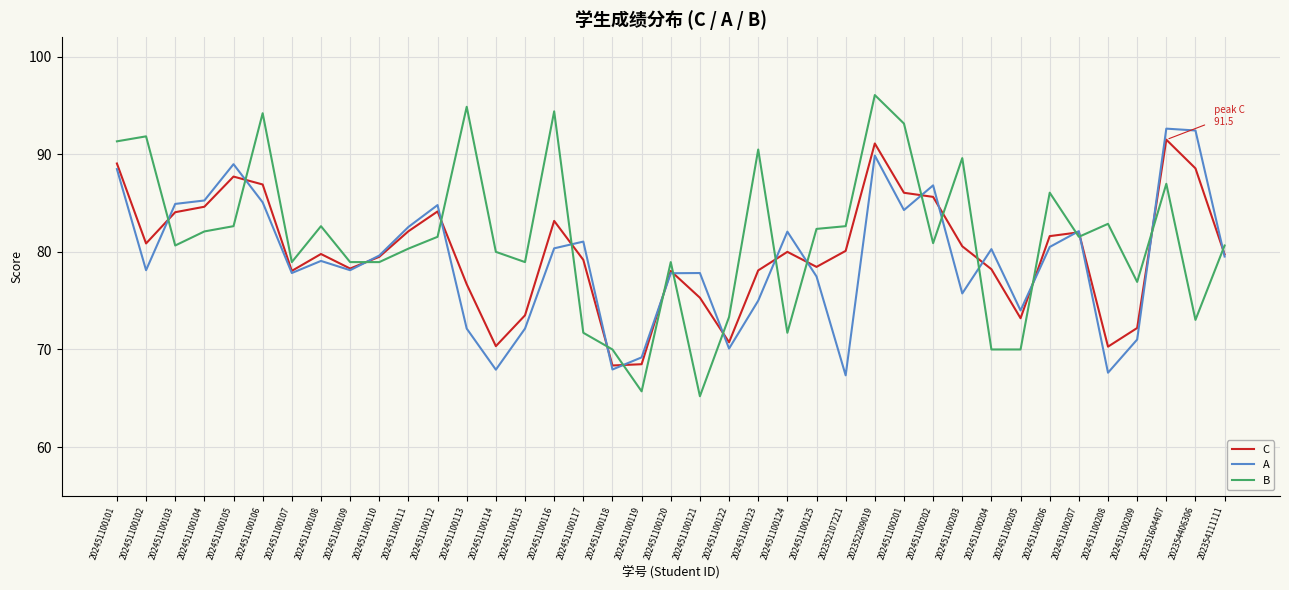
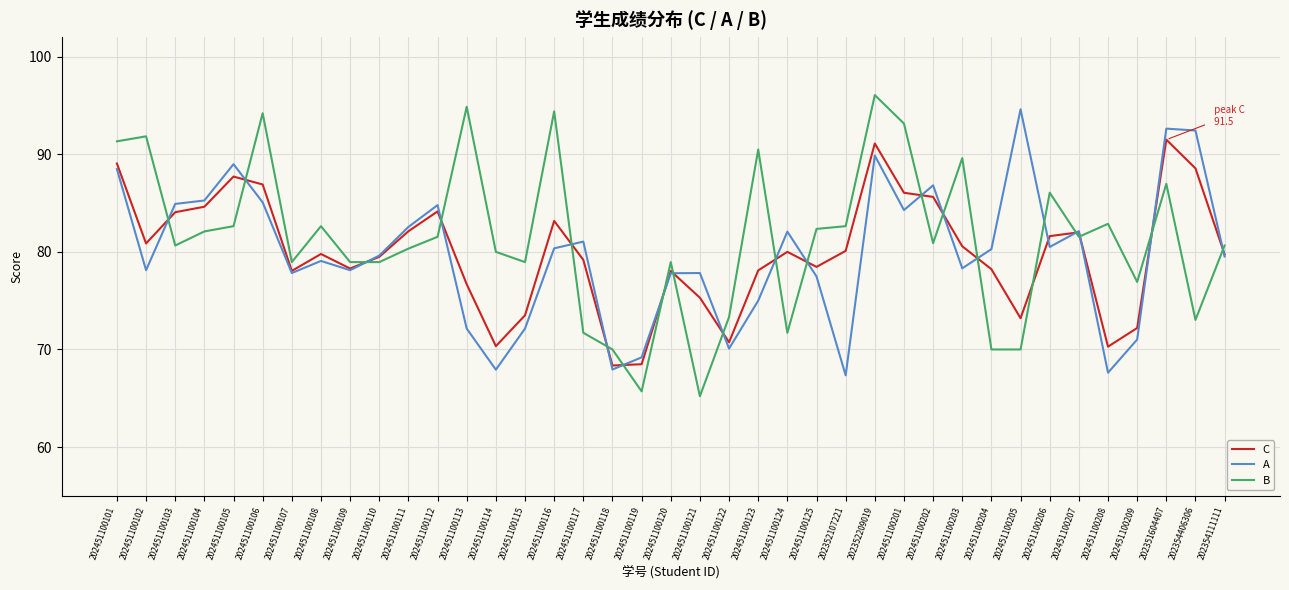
A, 202451100203: 76 -> 78
A, 202451100205: 74 -> 95
